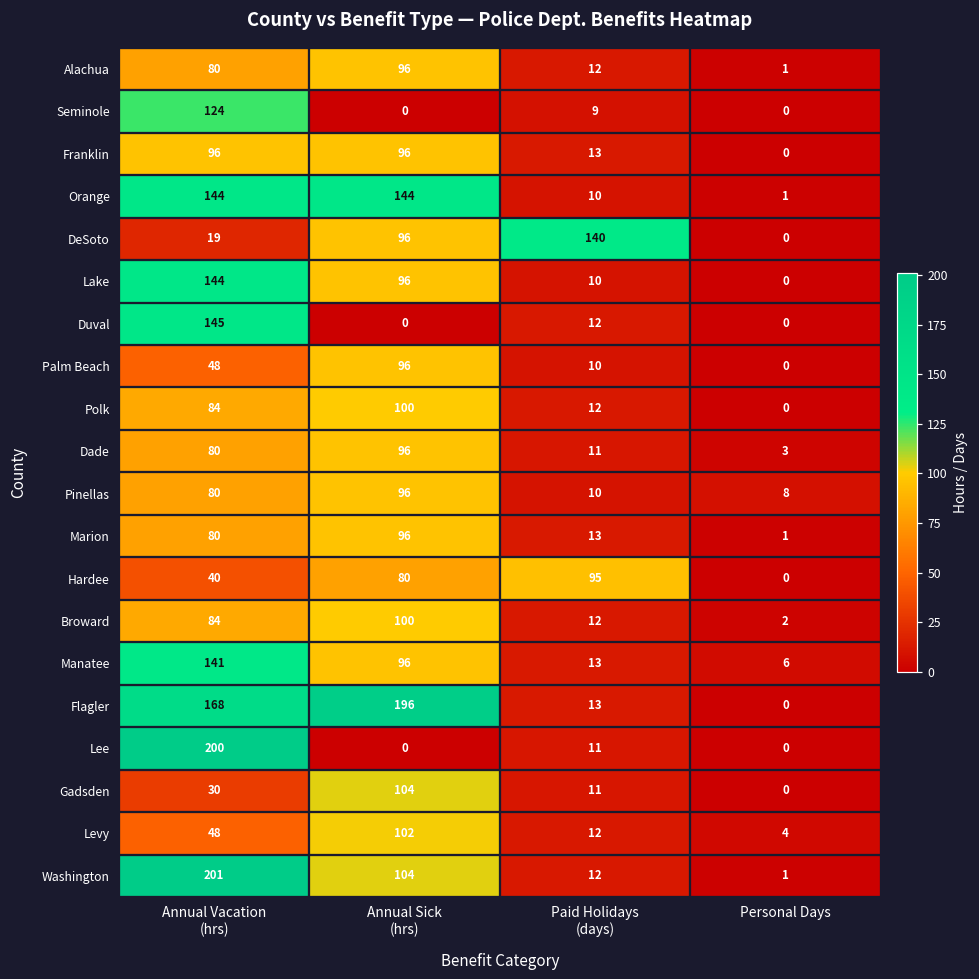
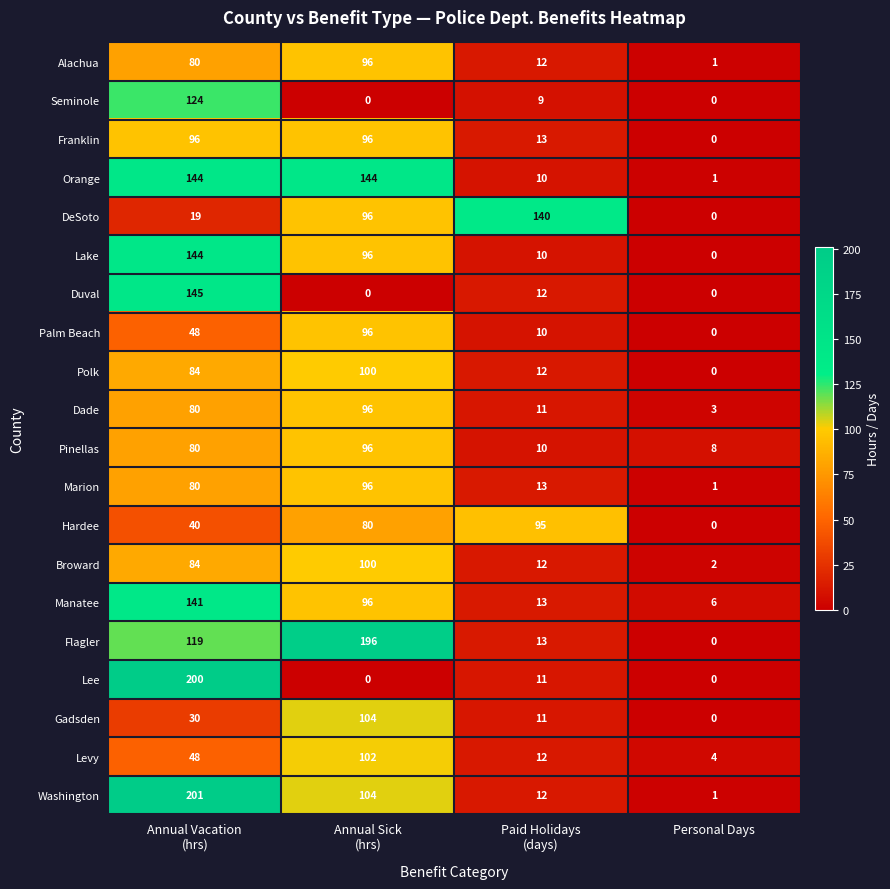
Flagler, Annual Vacation (hrs): 168 -> 119
